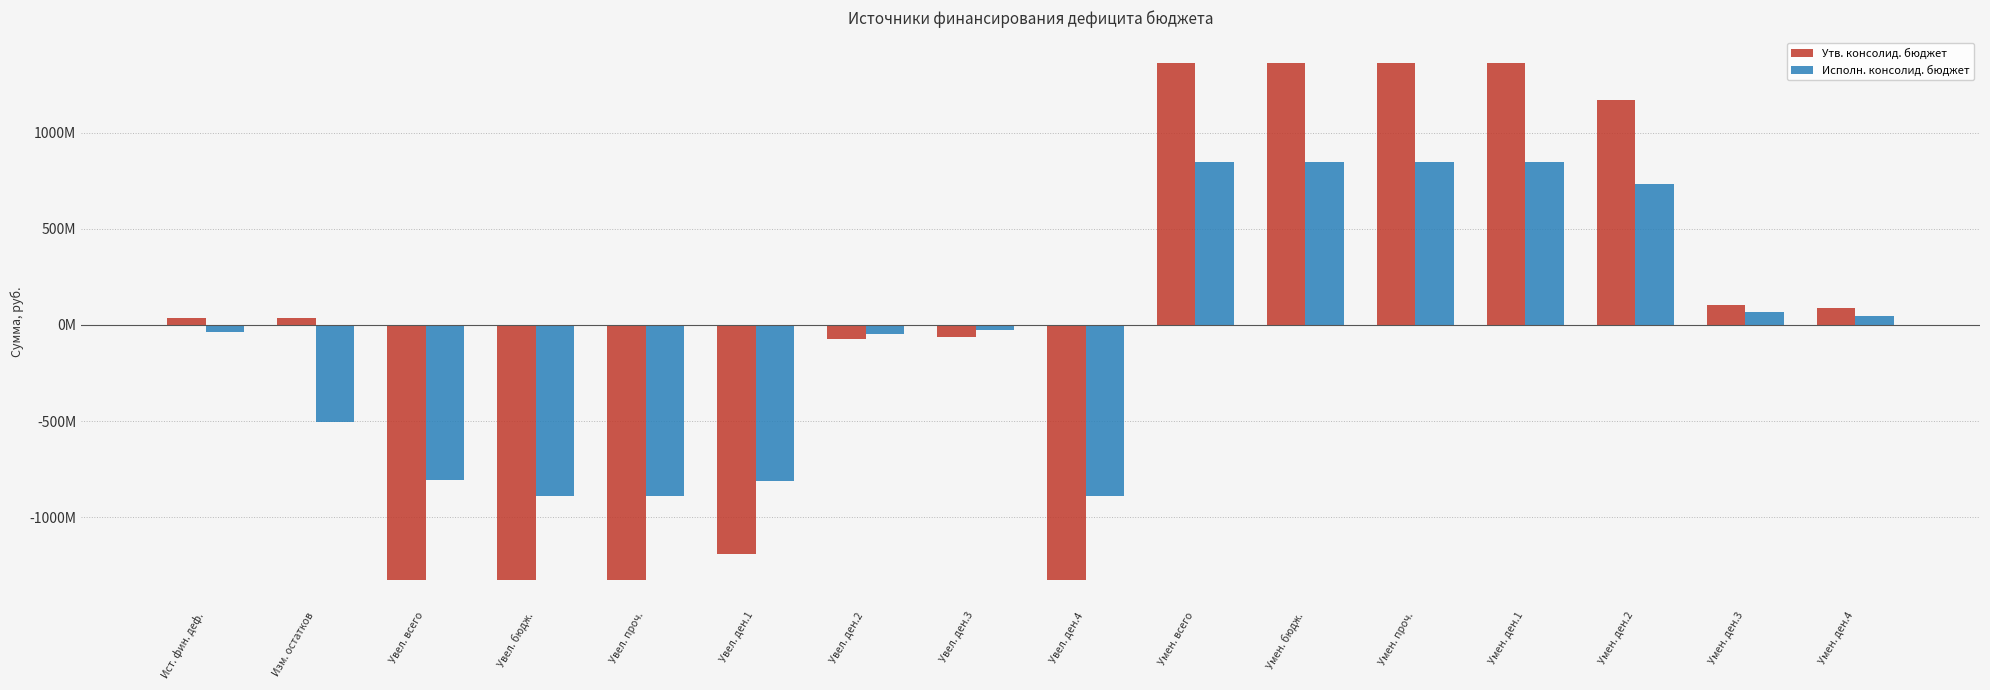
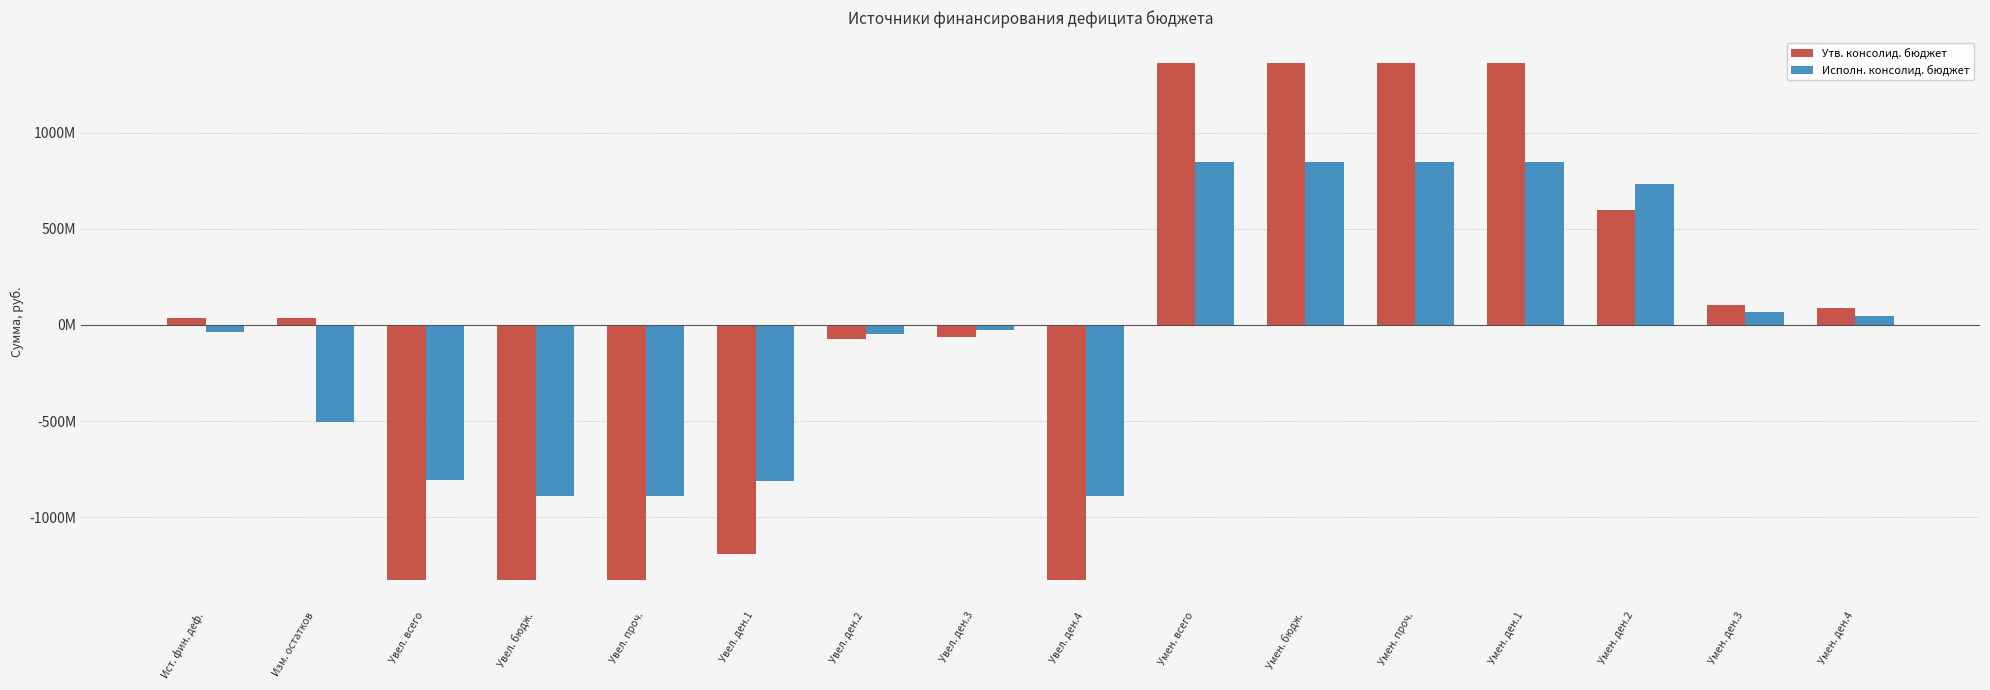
Утв. консолид. бюджет, Умен. ден.2: 1170000000 -> 600000000
